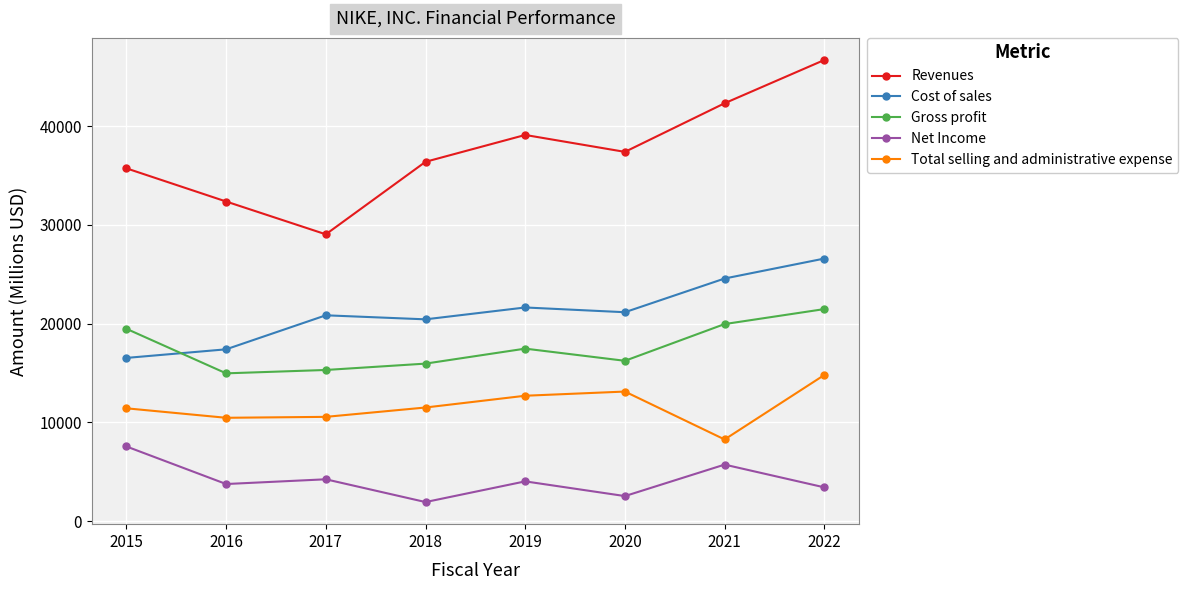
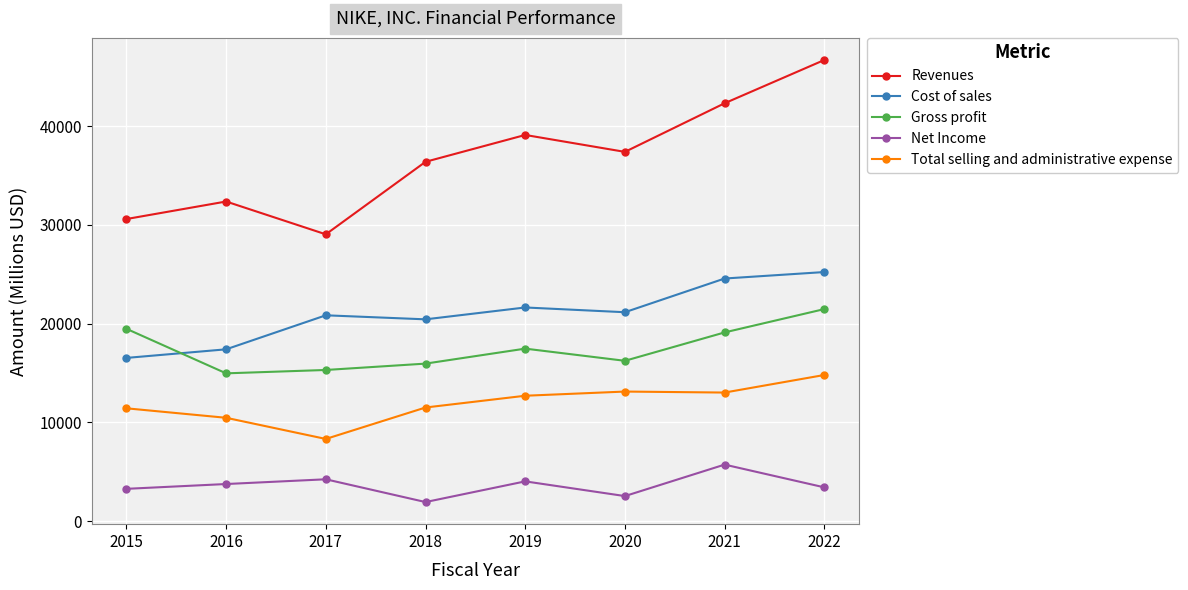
Revenues, 2015: 36000 -> 31000
Net Income, 2015: 8000 -> 3000
Total selling and administrative expense, 2017: 11000 -> 8000
Gross profit, 2021: 20000 -> 19000
Total selling and administrative expense, 2021: 8000 -> 13000
Cost of sales, 2022: 27000 -> 25000
